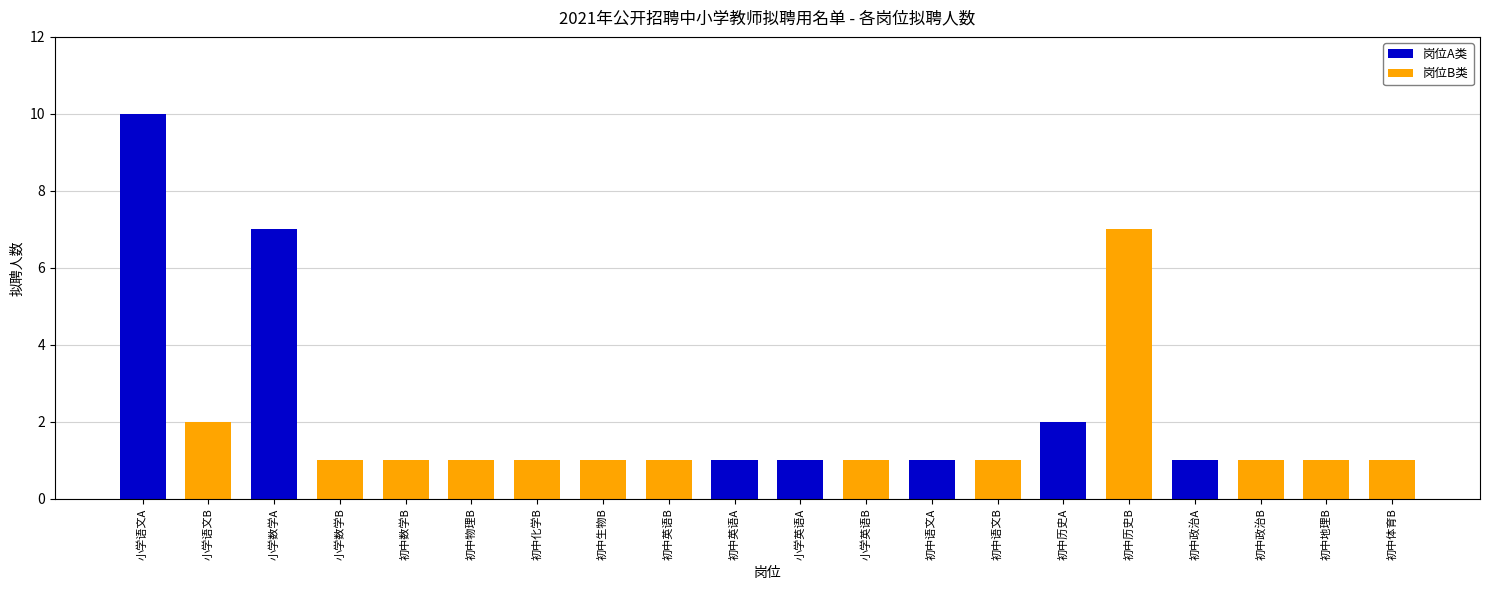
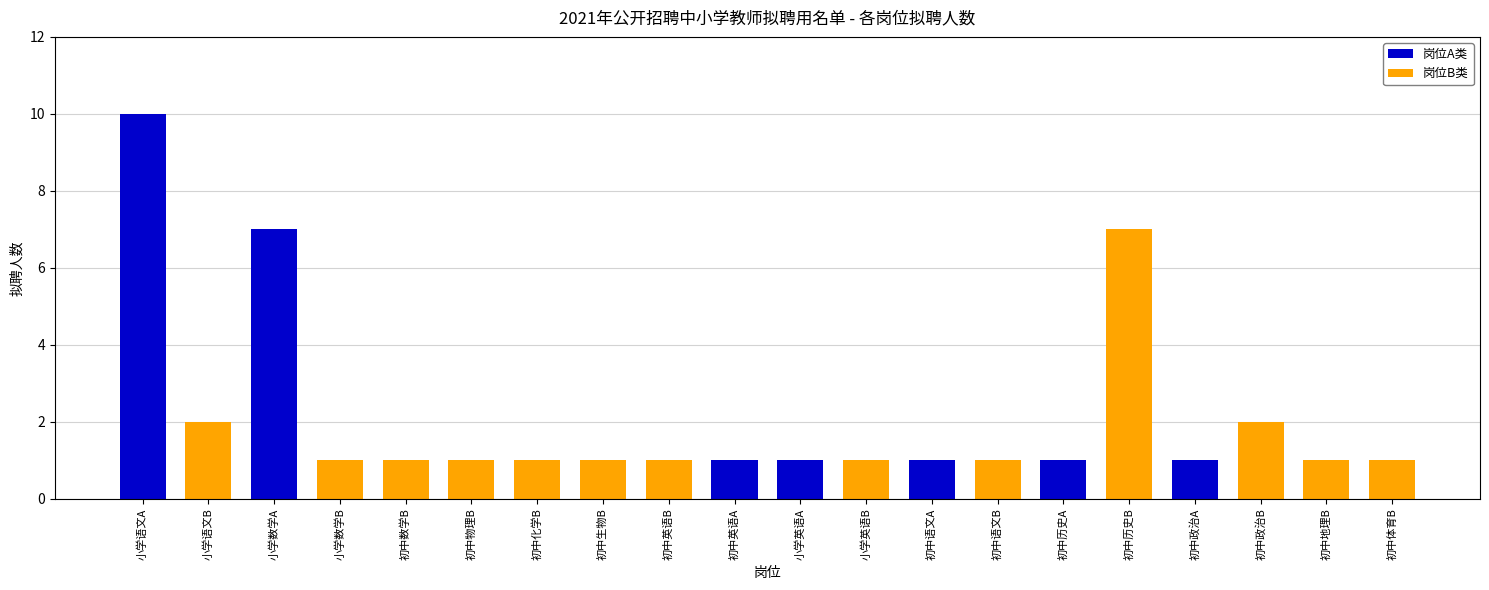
初中历史A: 2 -> 1
初中政治B: 1 -> 2
